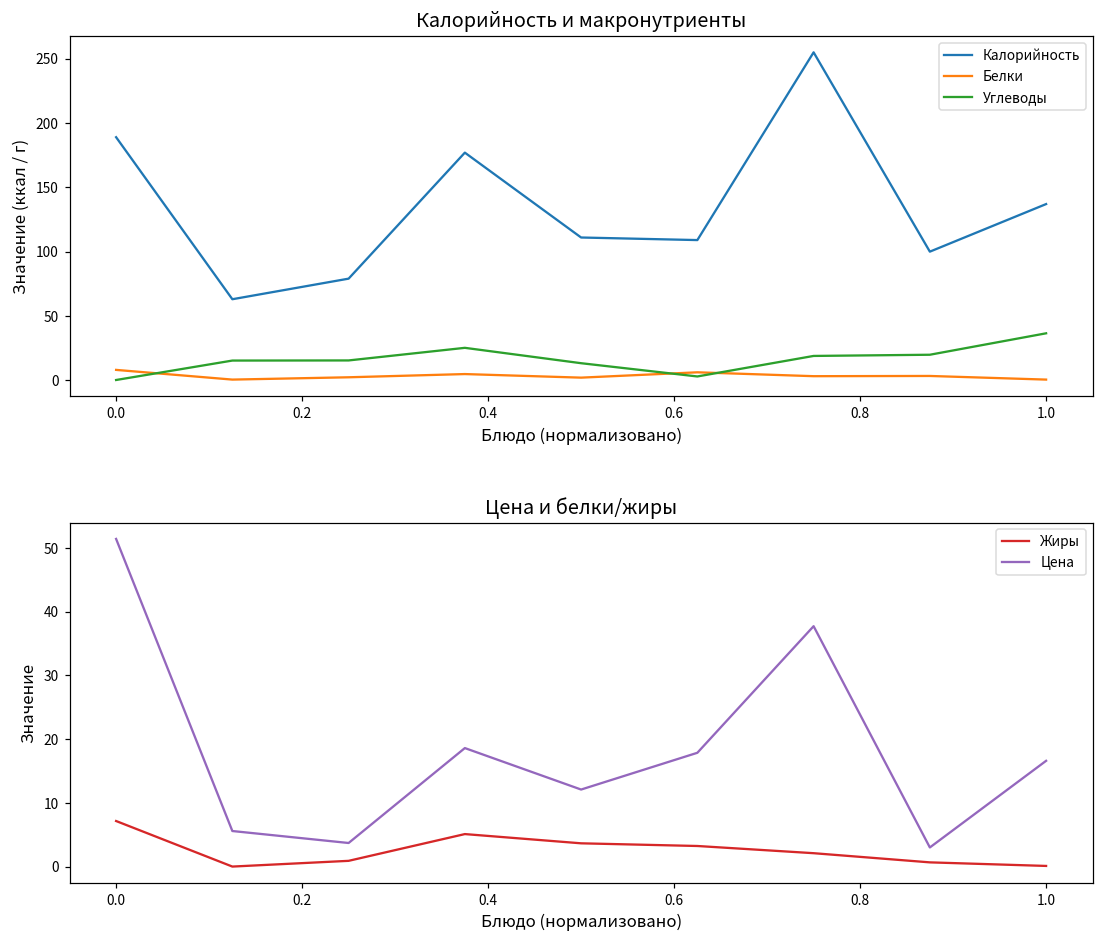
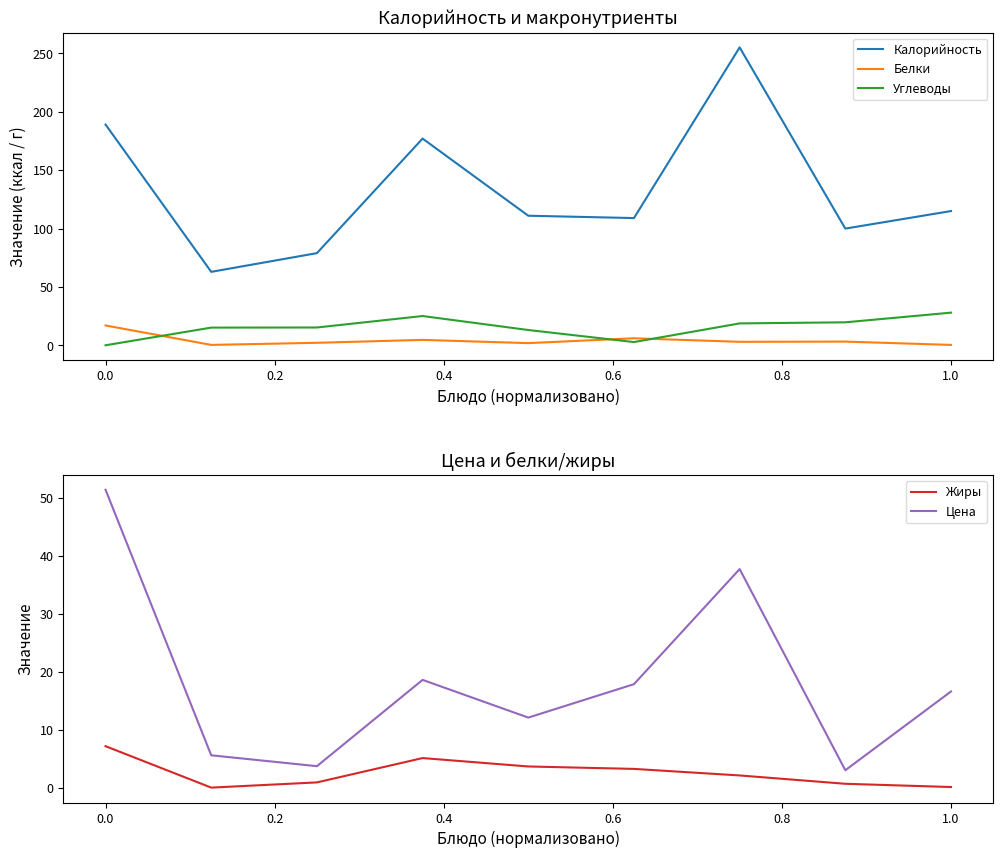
Калорийность и макронутриенты, Белки, 0.0: 8 -> 17
Калорийность и макронутриенты, Калорийность, 1.0: 137 -> 115
Калорийность и макронутриенты, Углеводы, 1.0: 37 -> 28
